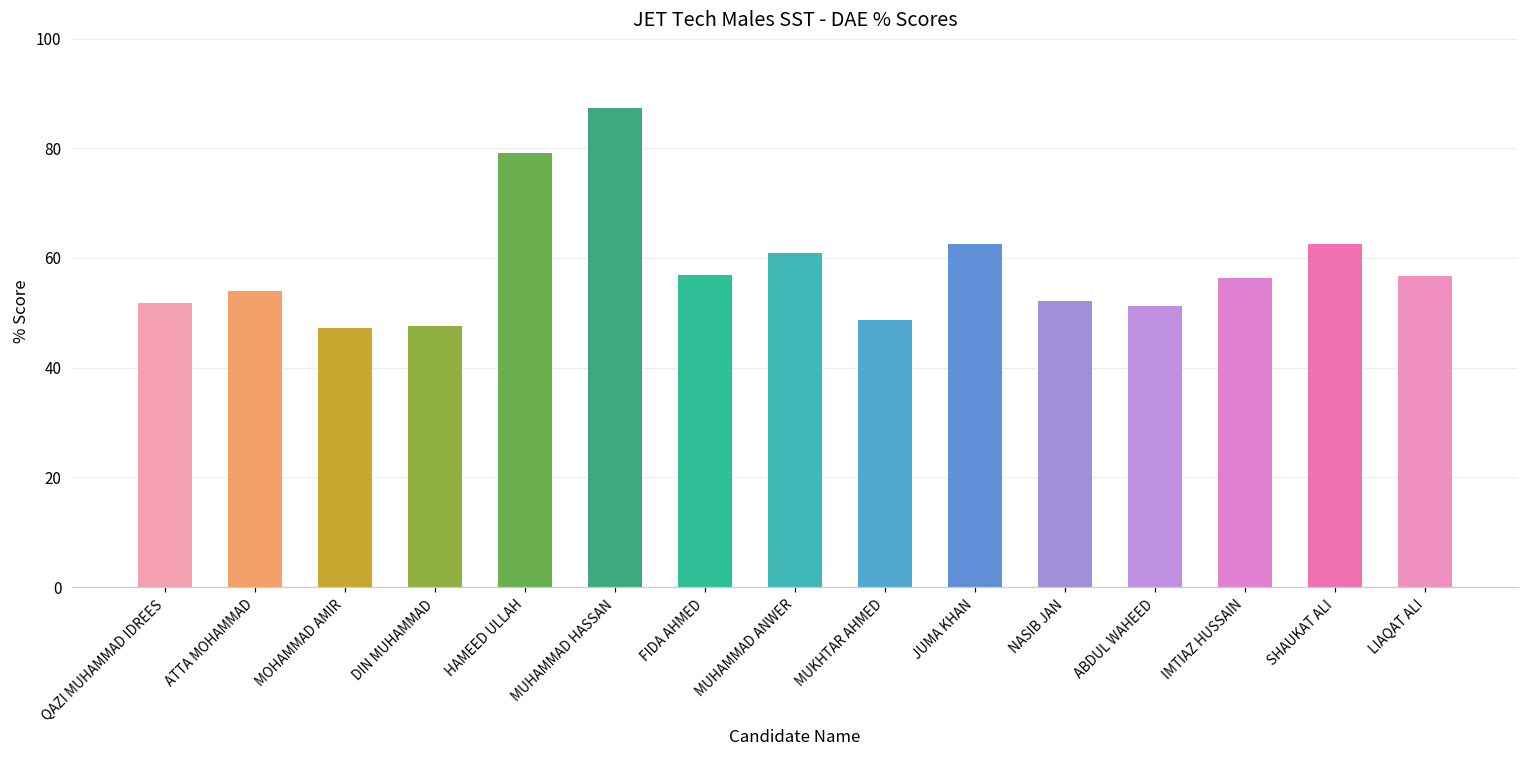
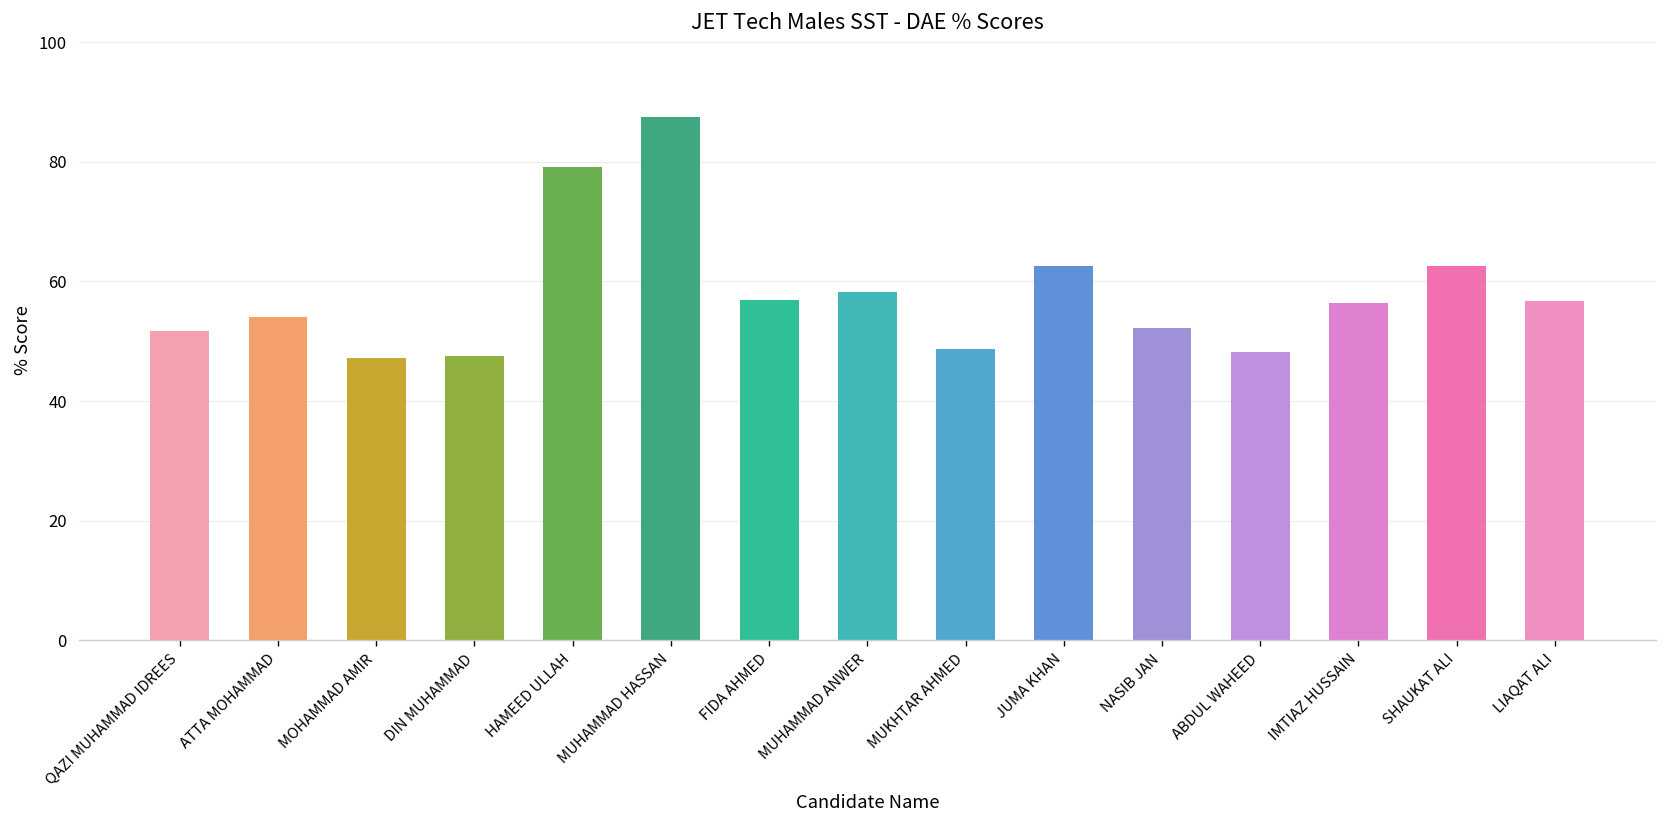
MUHAMMAD ANWER: 61 -> 58
ABDUL WAHEED: 51 -> 48
